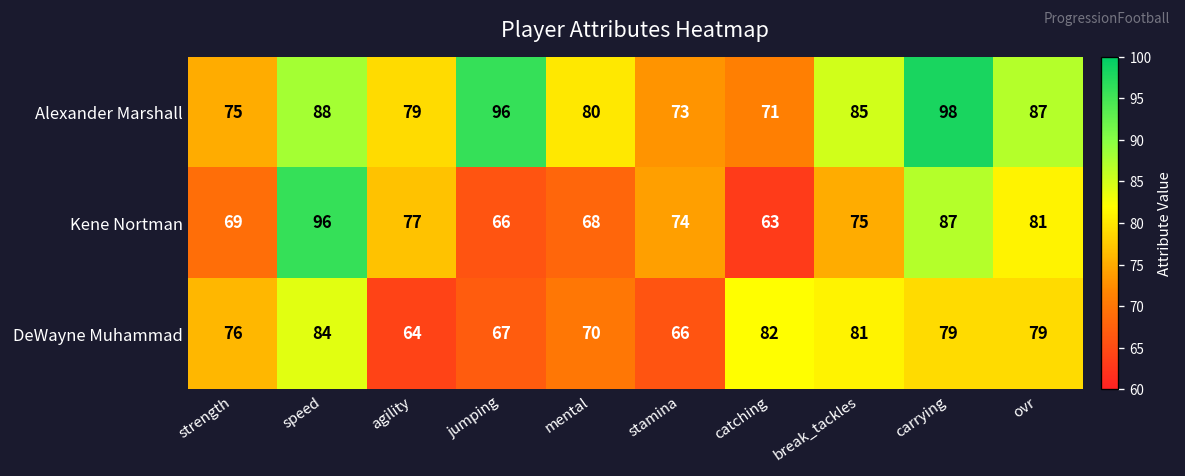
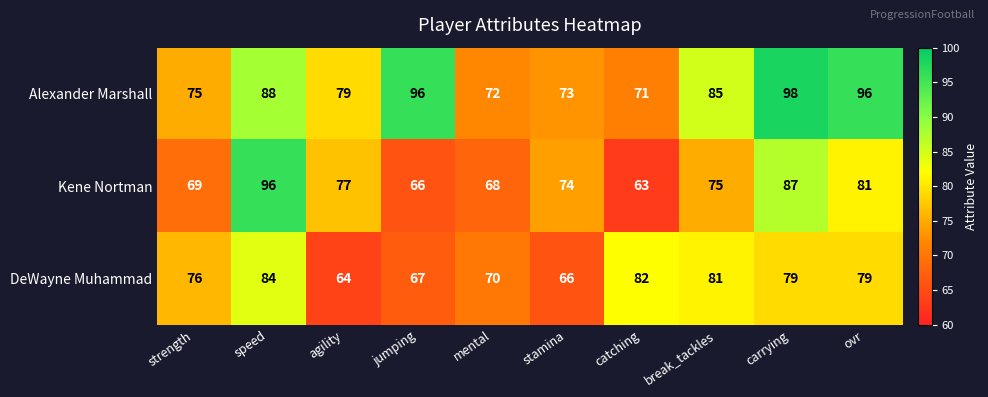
Alexander Marshall, mental: 80 -> 72
Alexander Marshall, ovr: 87 -> 96
